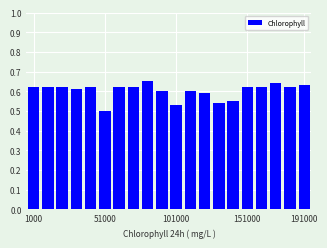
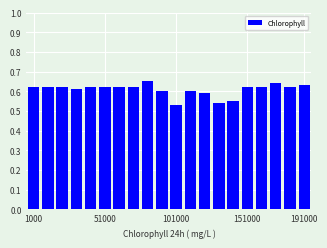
51000: 0.50 -> 0.62
